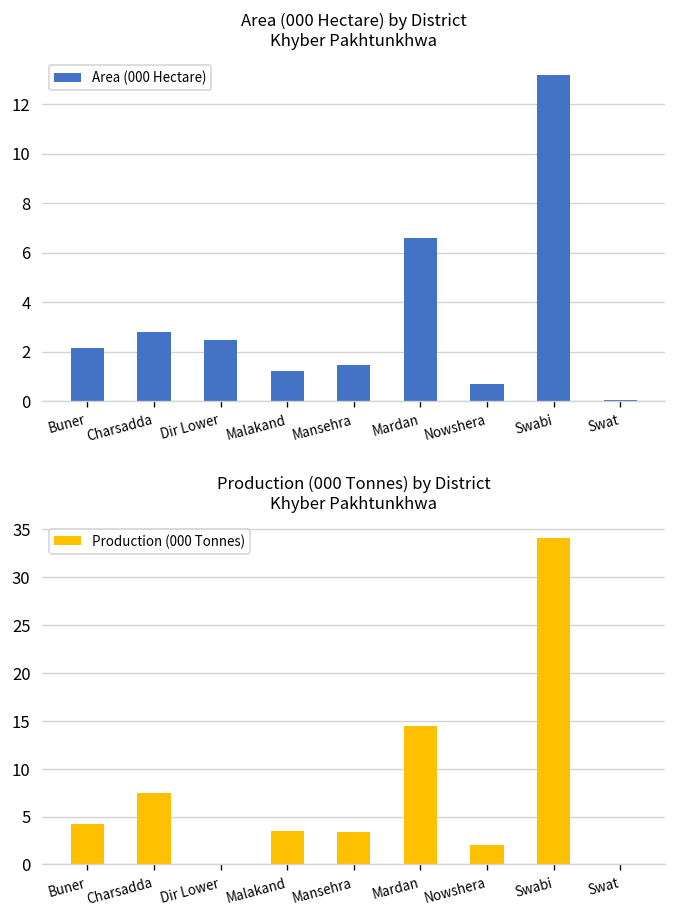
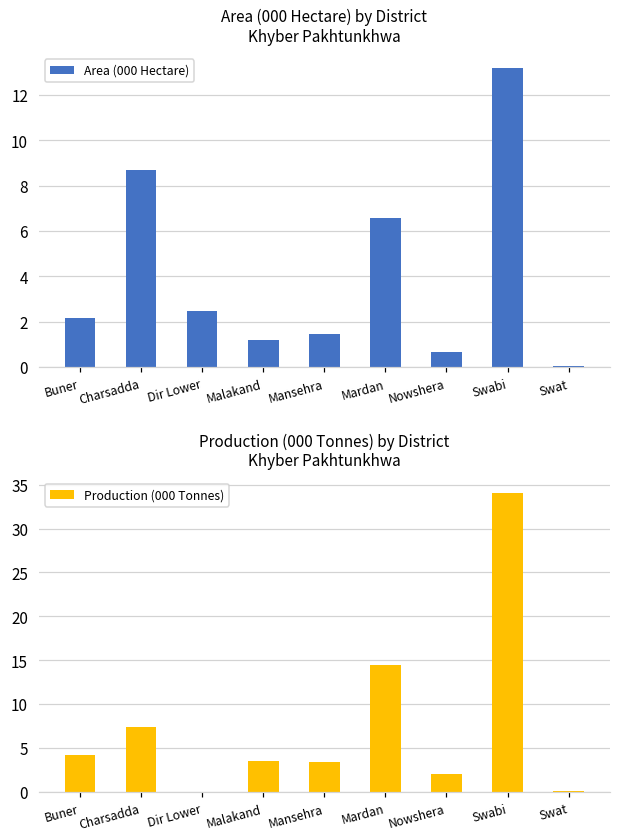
Area (000 Hectare) by District Khyber Pakhtunkhwa, Charsadda: 2.8 -> 8.7
